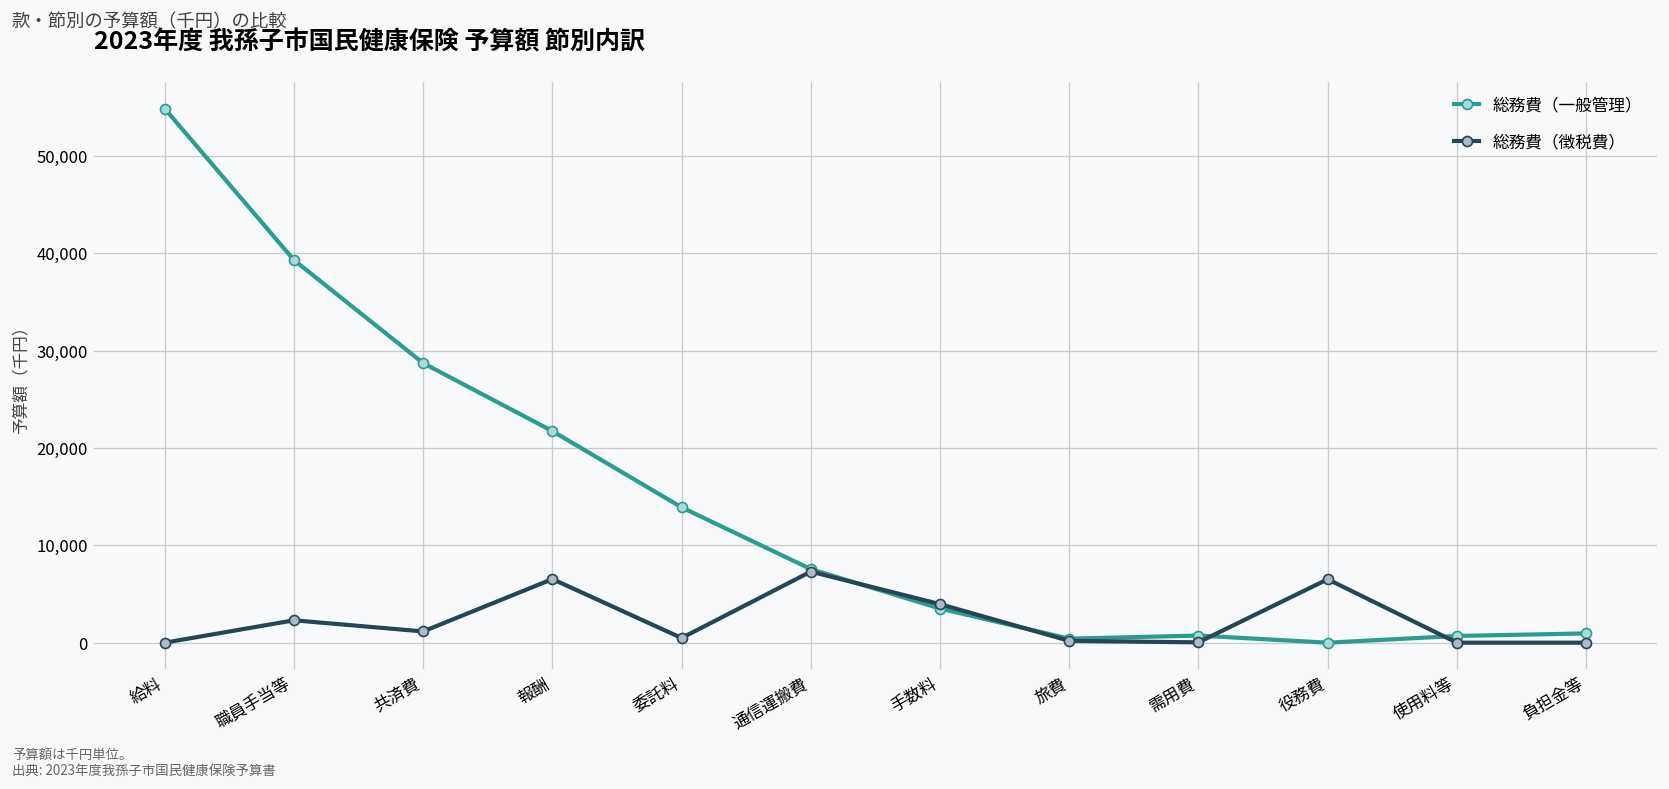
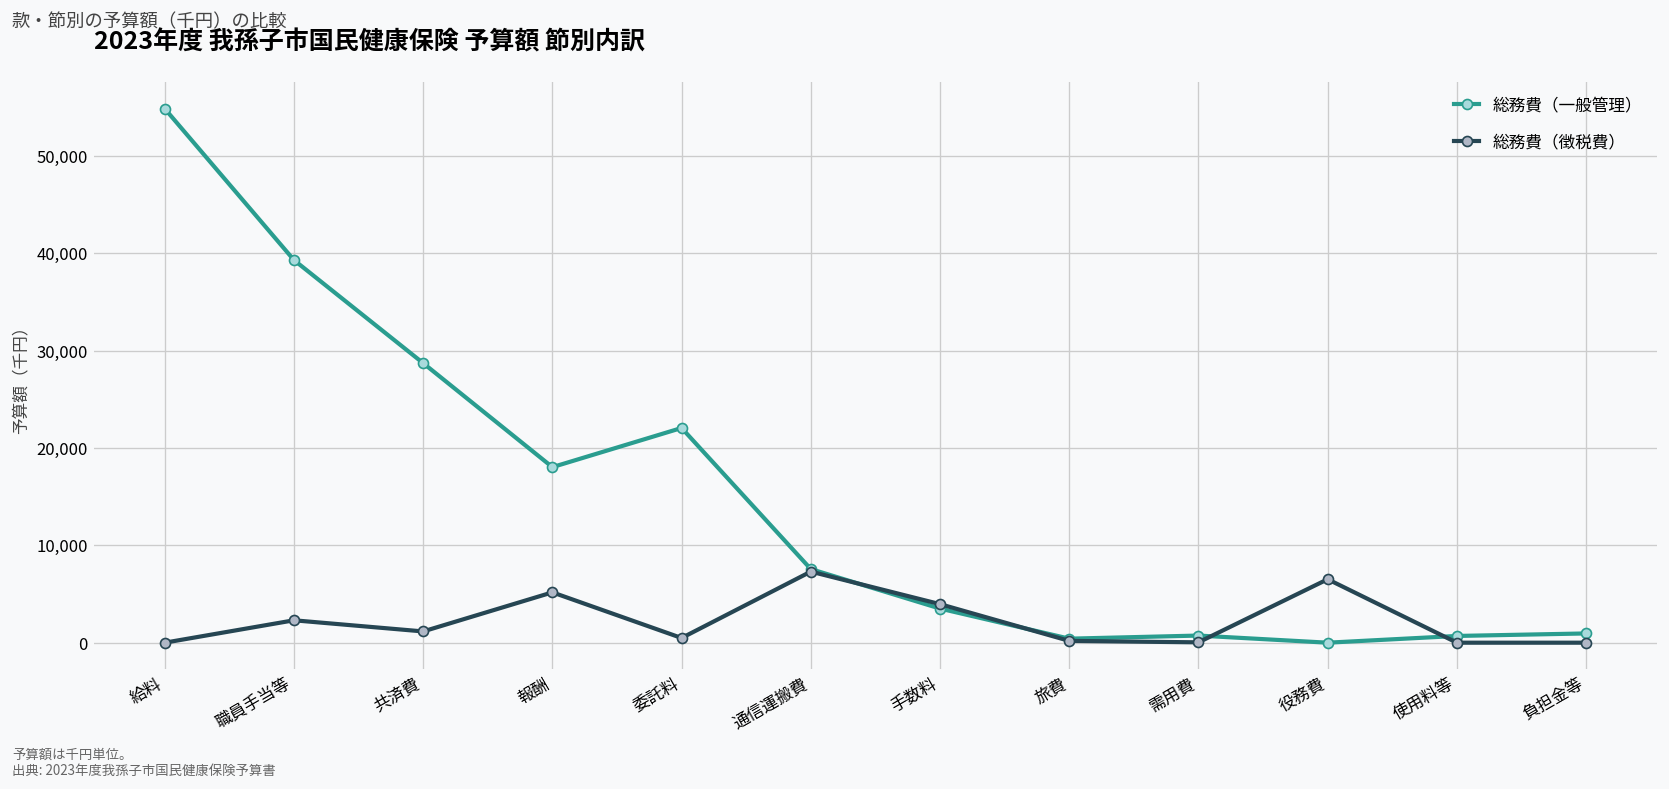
総務費（一般管理）, 報酬: 22,000 -> 18,000
総務費（徴税費）, 報酬: 7,000 -> 5,000
総務費（一般管理）, 委託料: 14,000 -> 22,000
